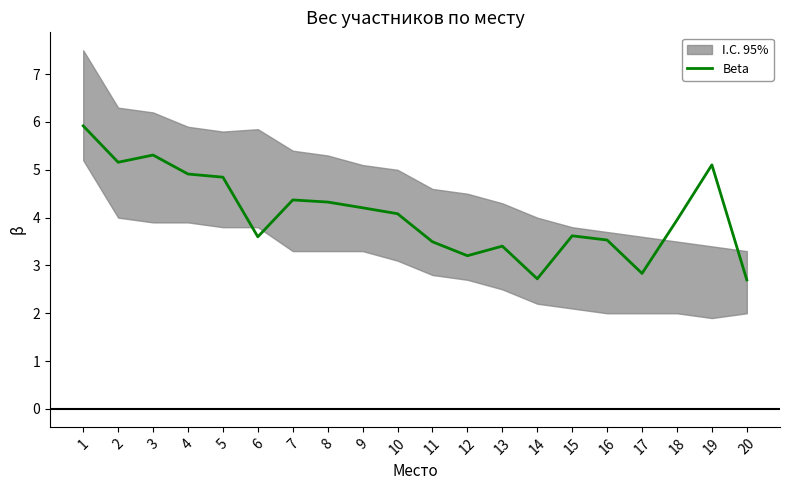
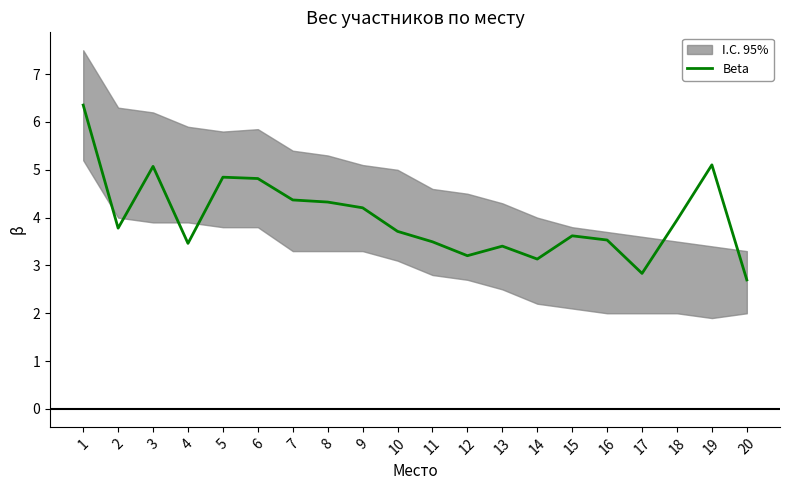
Beta, 1: 5.9 -> 6.4
Beta, 2: 5.2 -> 3.8
Beta, 3: 5.3 -> 5.1
Beta, 4: 4.9 -> 3.5
Beta, 6: 3.6 -> 4.8
Beta, 10: 4.1 -> 3.7
Beta, 14: 2.7 -> 3.1
